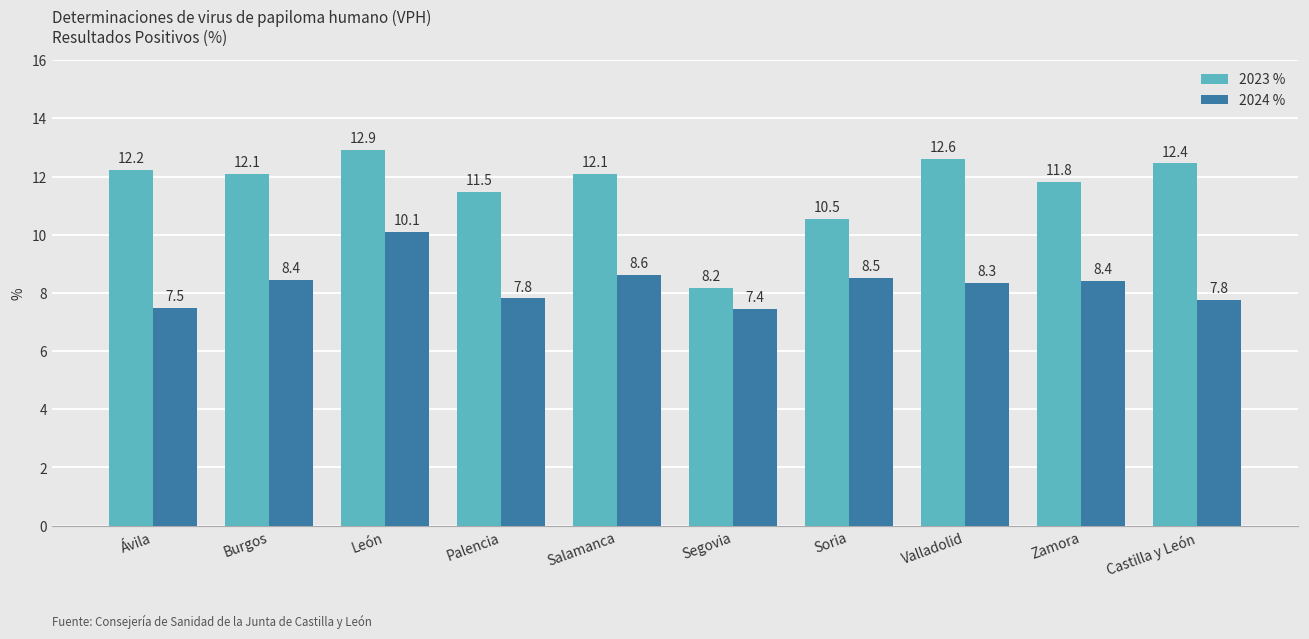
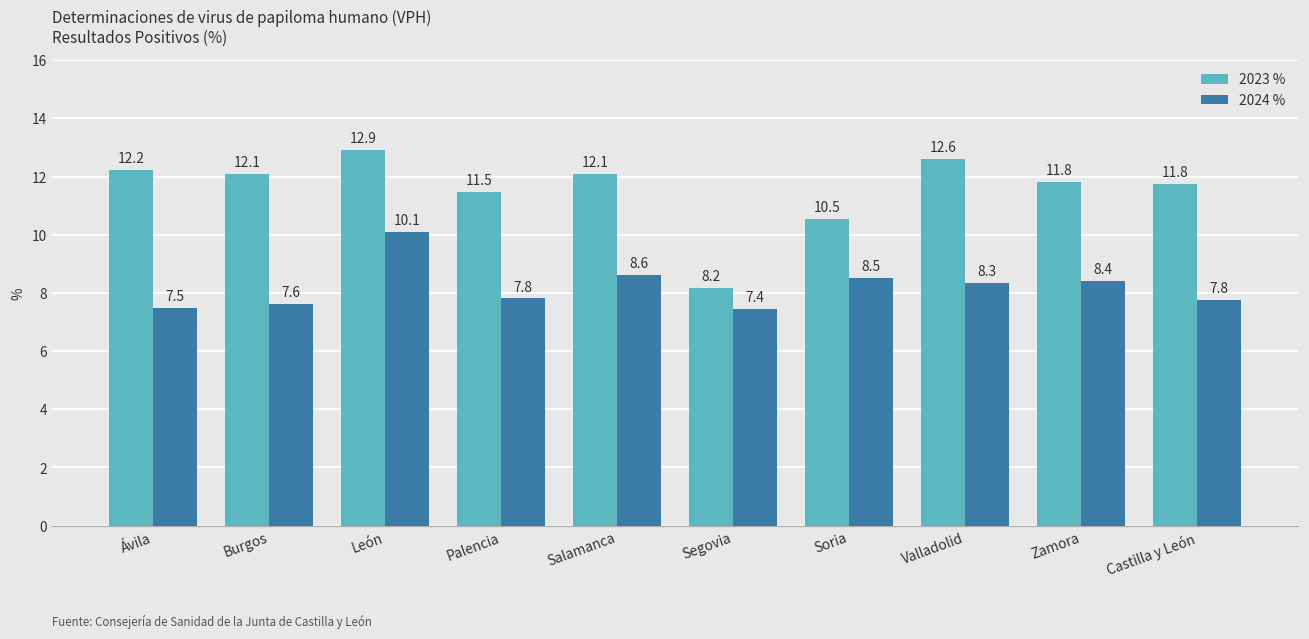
2024 %, Burgos: 8.4 -> 7.6
2023 %, Castilla y León: 12.4 -> 11.8
